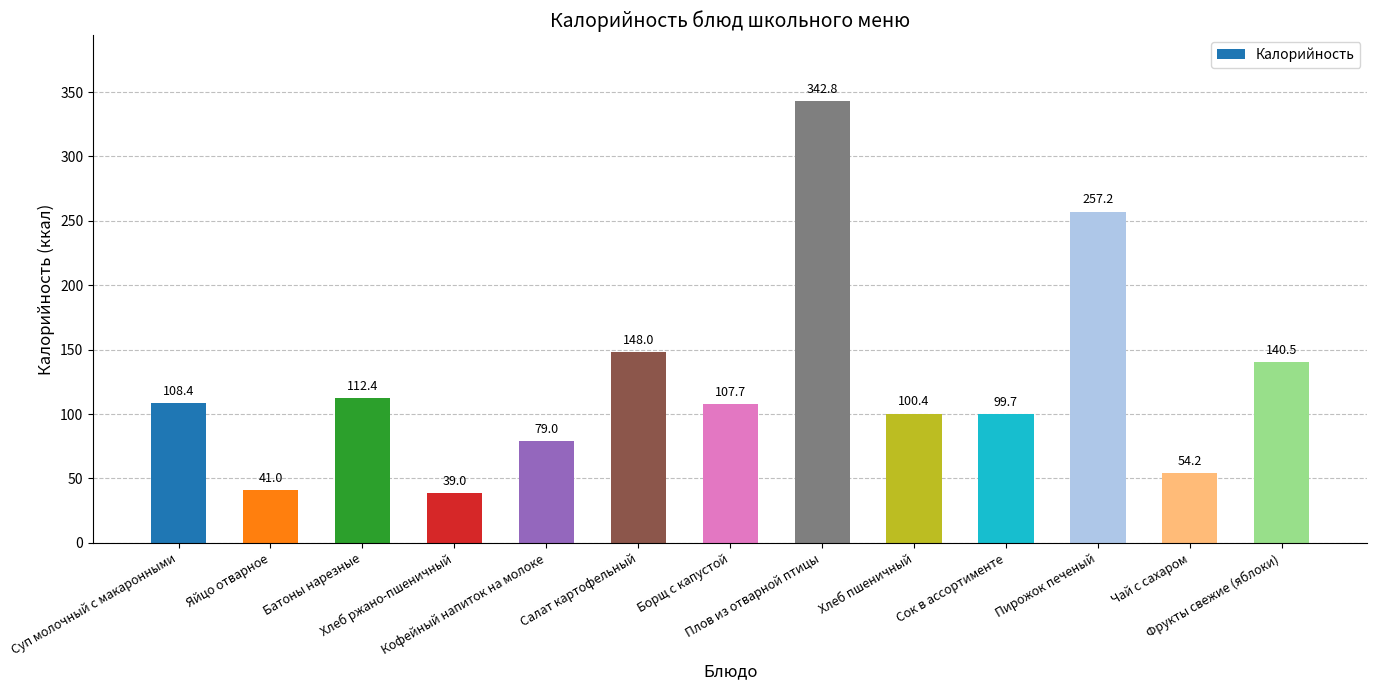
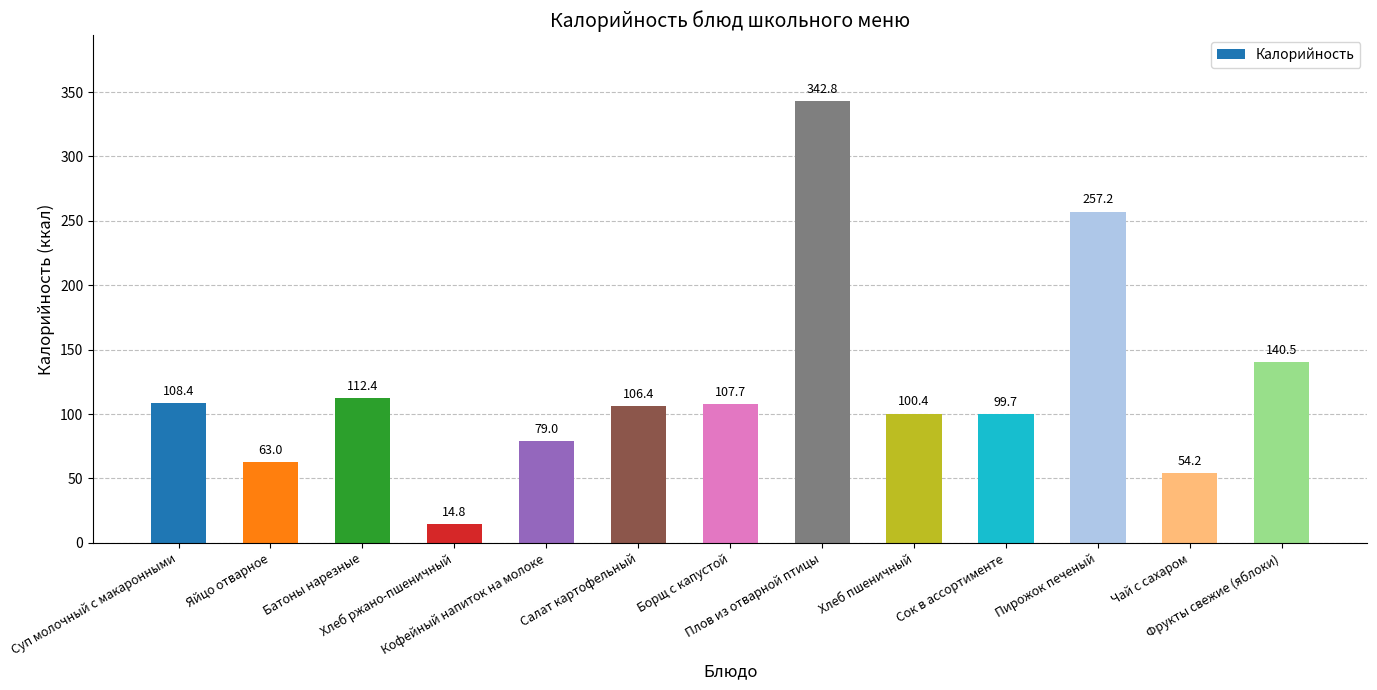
Яйцо отварное: 41.0 -> 63.0
Хлеб ржано-пшеничный: 39.0 -> 14.8
Салат картофельный: 148.0 -> 106.4
